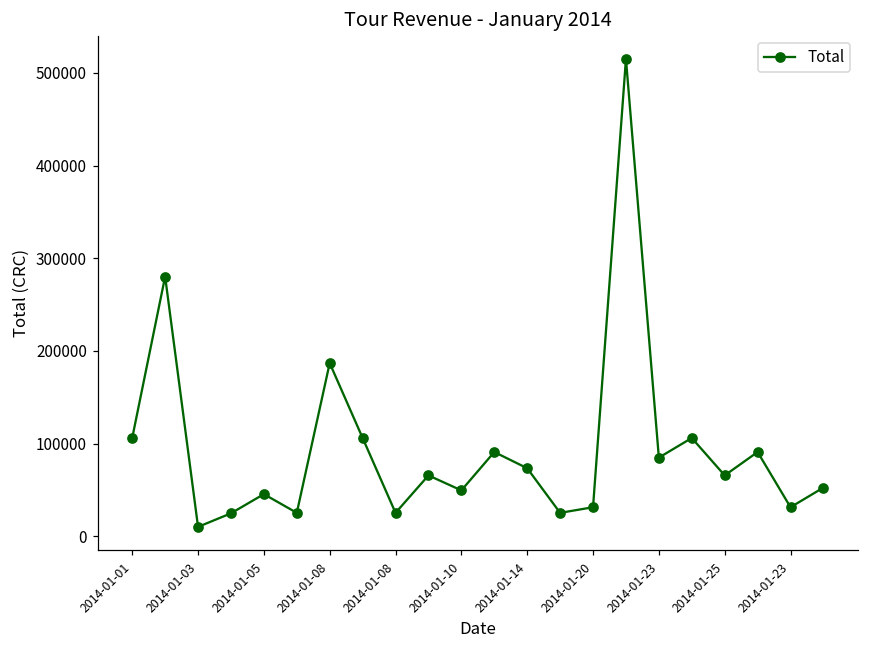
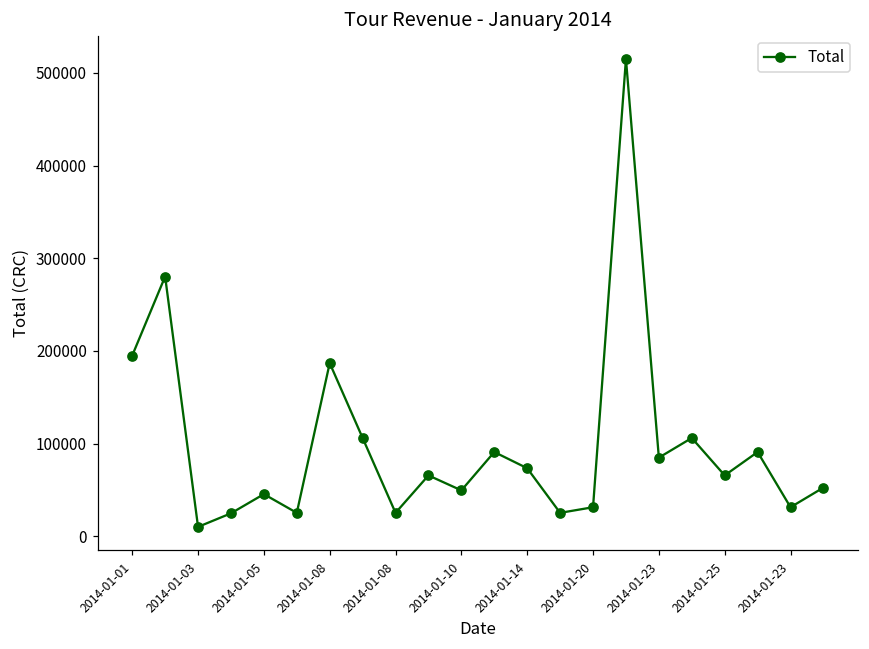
2014-01-01: 110000 -> 190000
